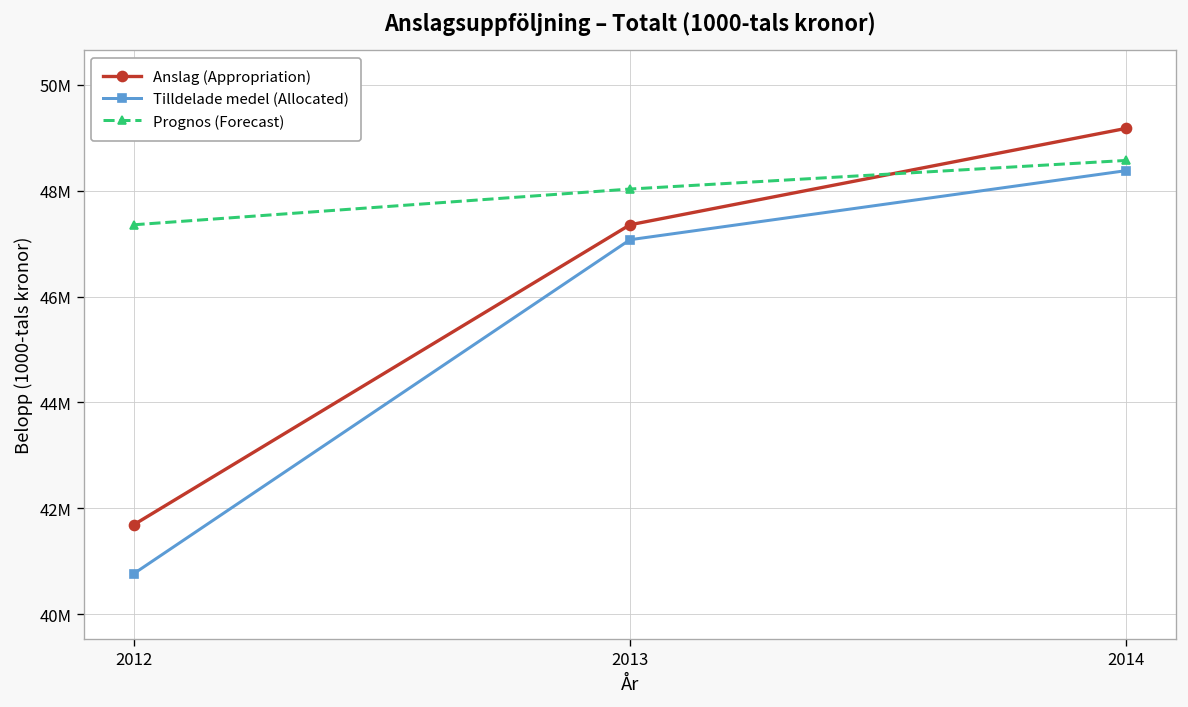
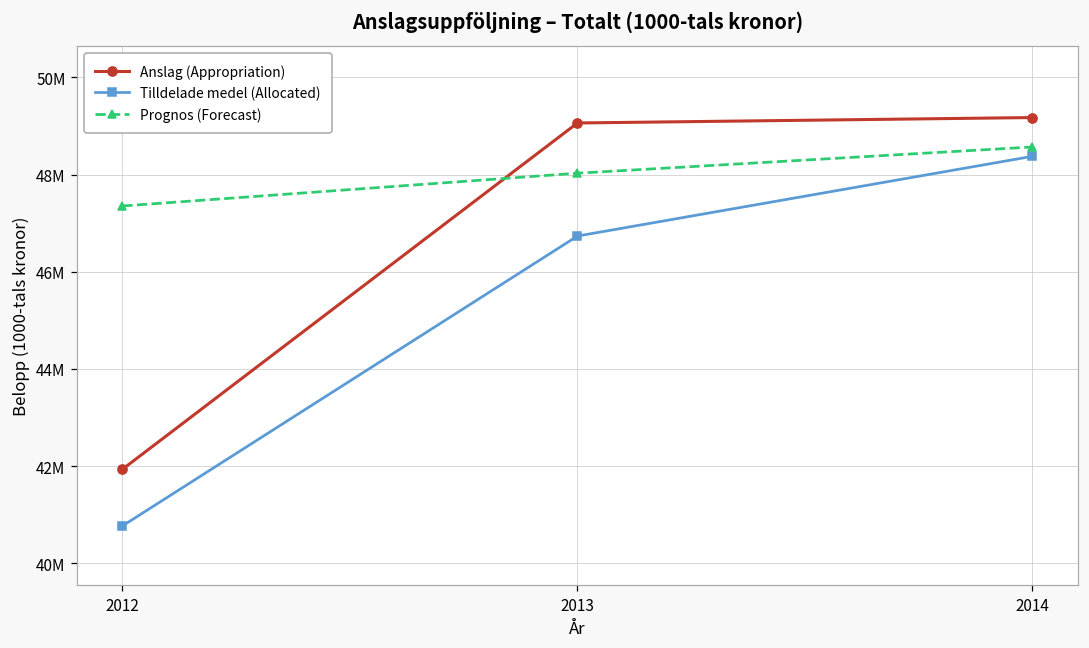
Anslag (Appropriation), 2012: 41700000 -> 41900000
Anslag (Appropriation), 2013: 47400000 -> 49100000
Tilldelade medel (Allocated), 2013: 47100000 -> 46700000
